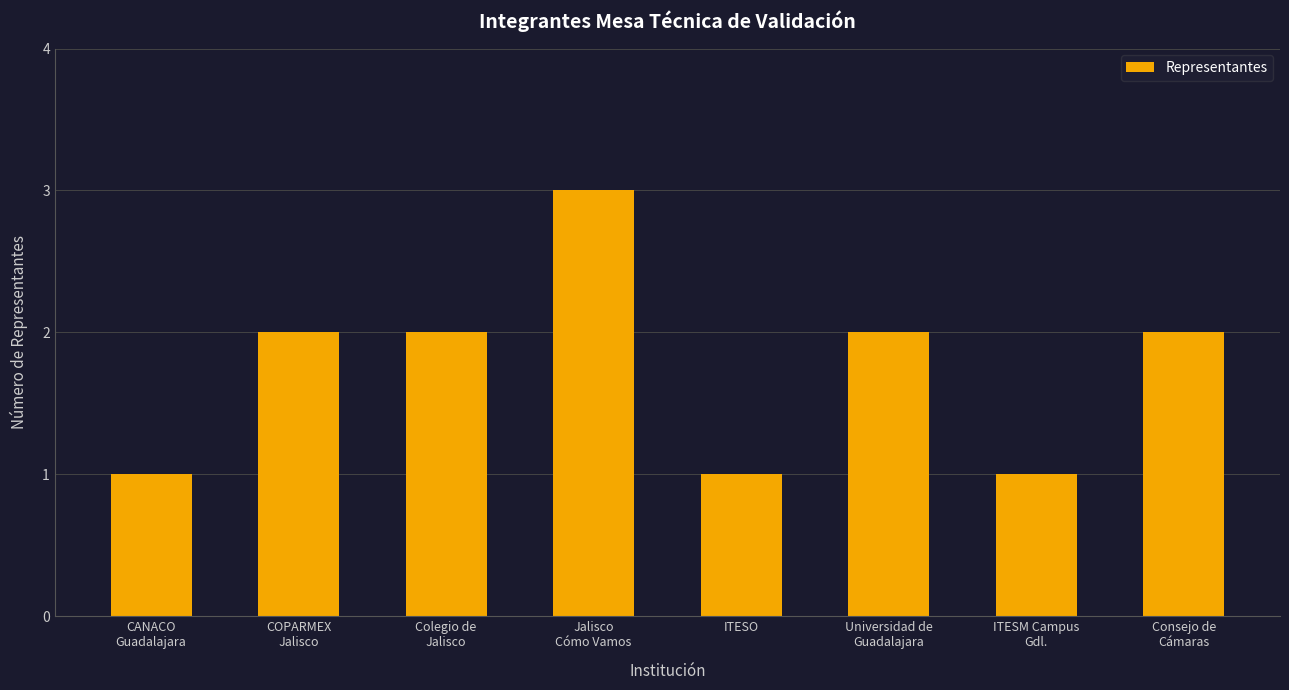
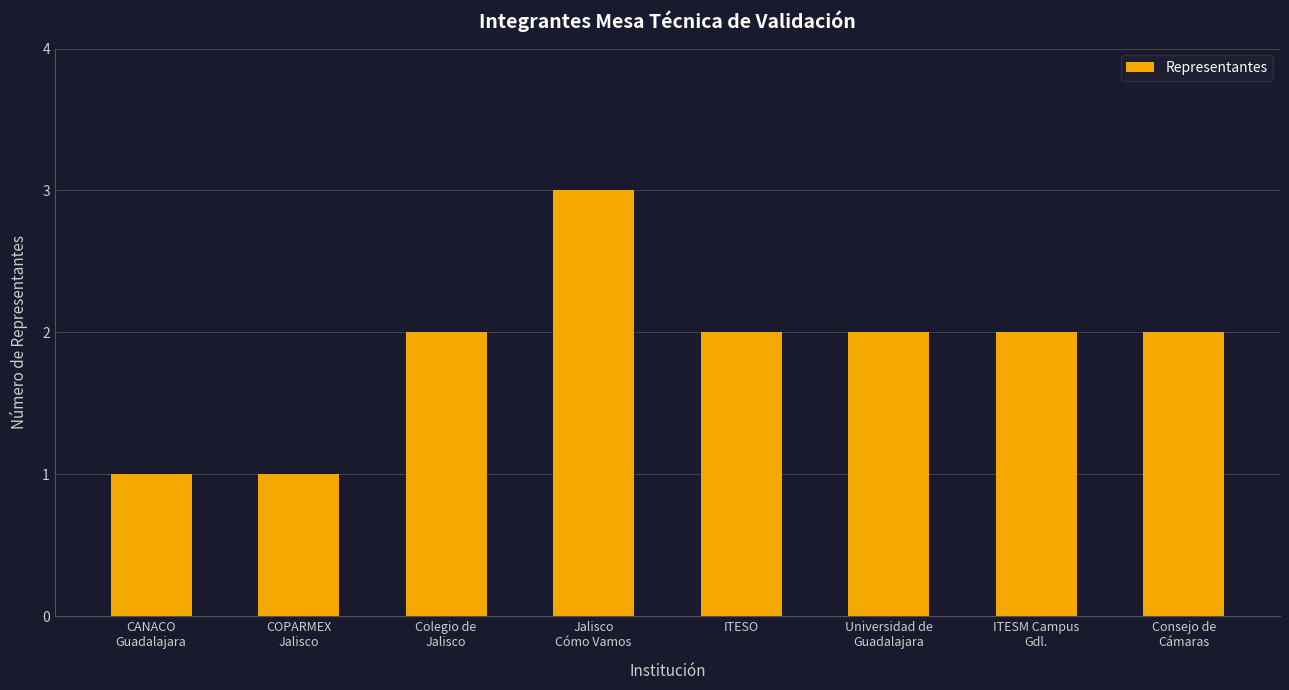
COPARMEX Jalisco: 2 -> 1
ITESO: 1 -> 2
ITESM Campus Gdl.: 1 -> 2
